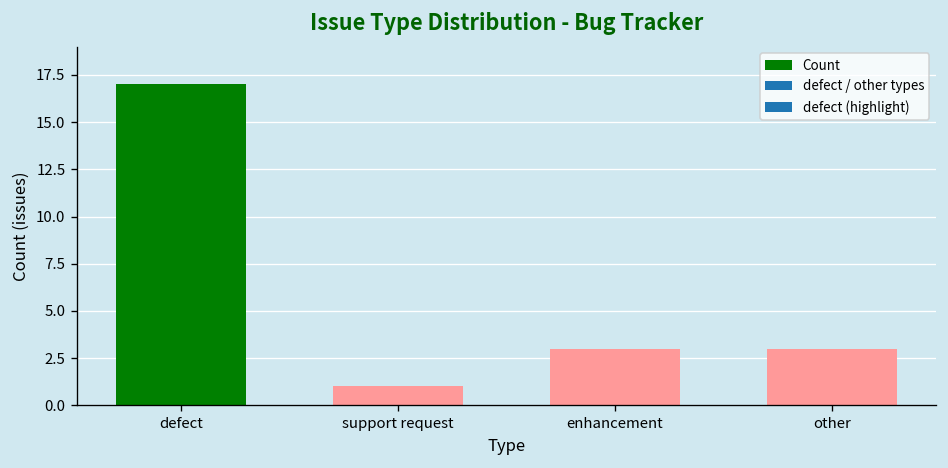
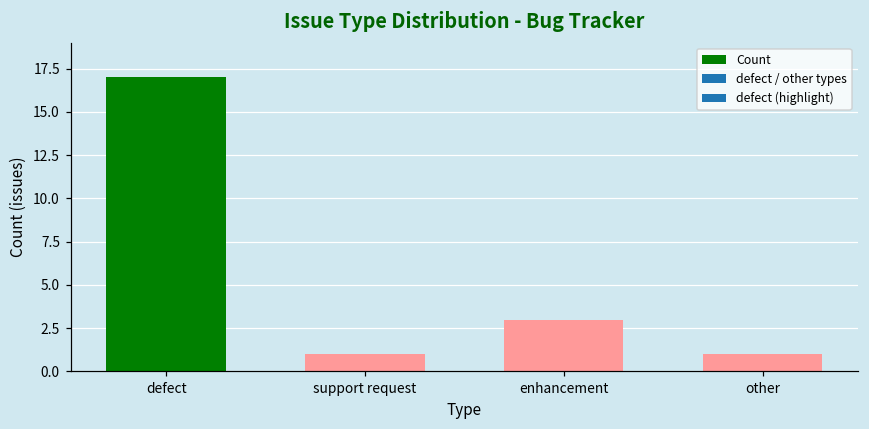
other: 3 -> 1
